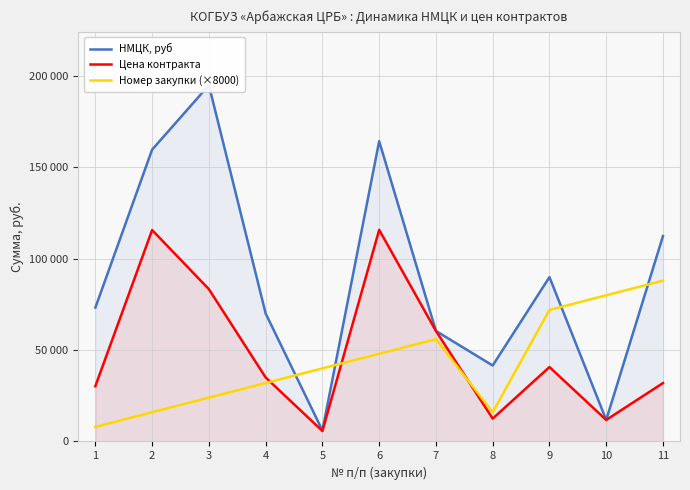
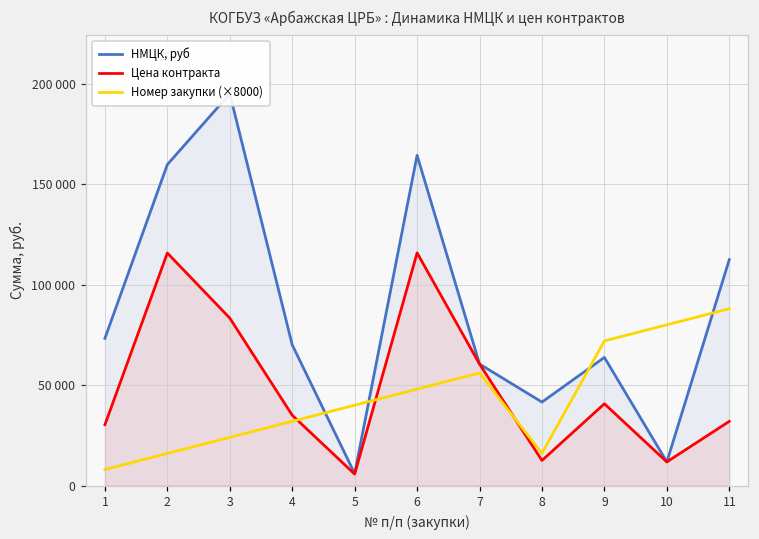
НМЦК, руб, 9: 90000 -> 64000
